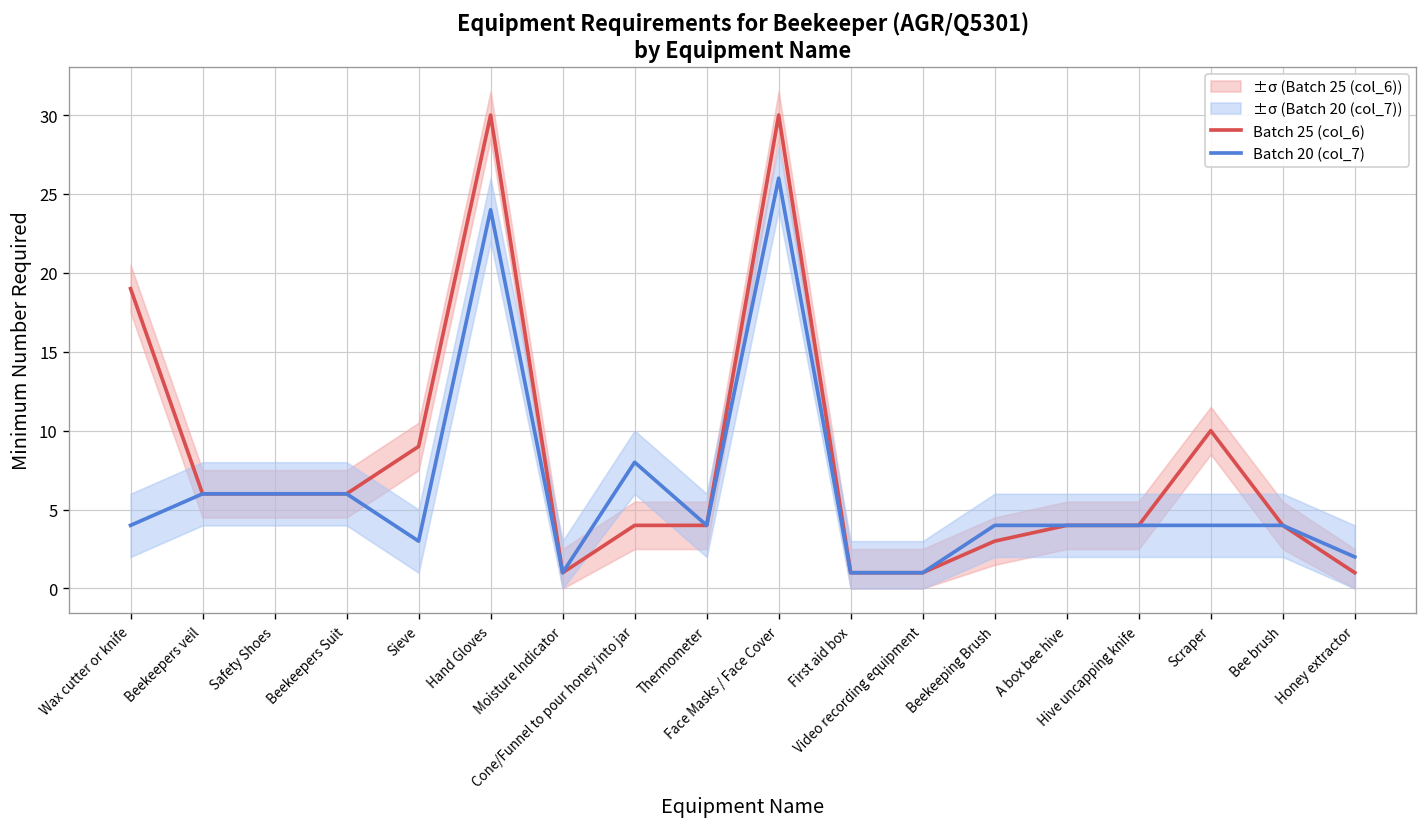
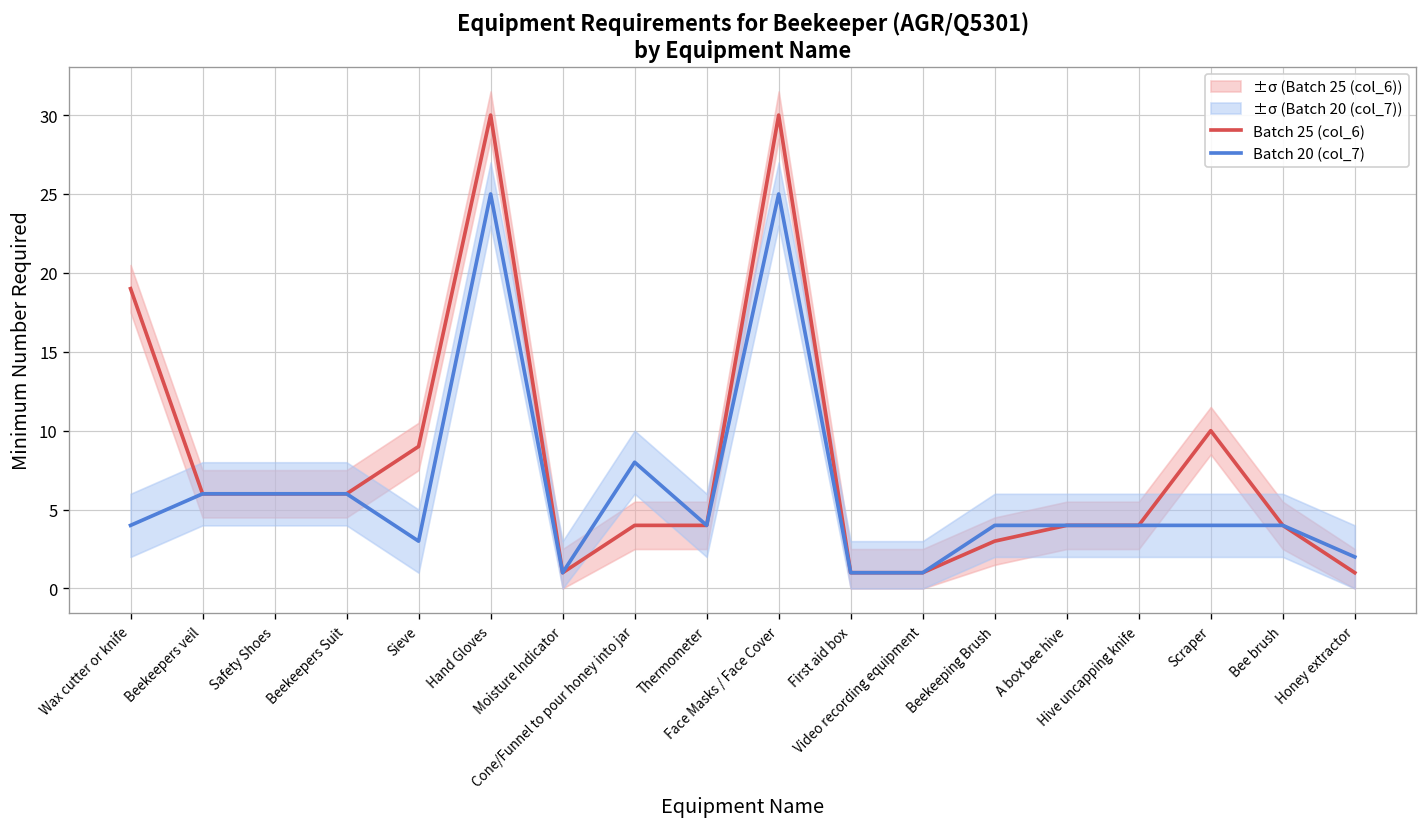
Batch 20 (col_7), Hand Gloves: 24 -> 25
Batch 20 (col_7), Face Masks / Face Cover: 26 -> 25
